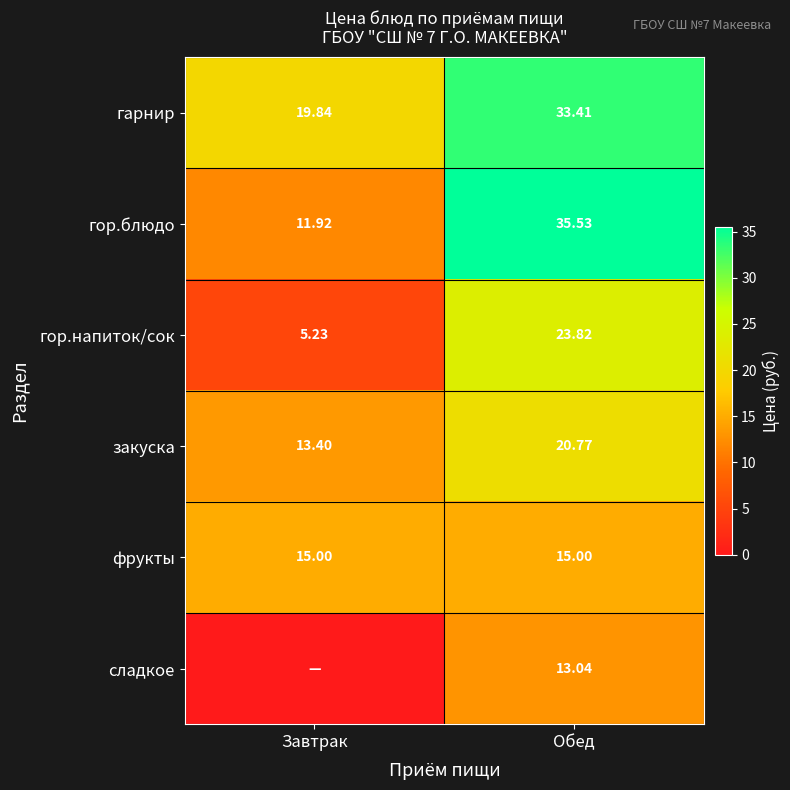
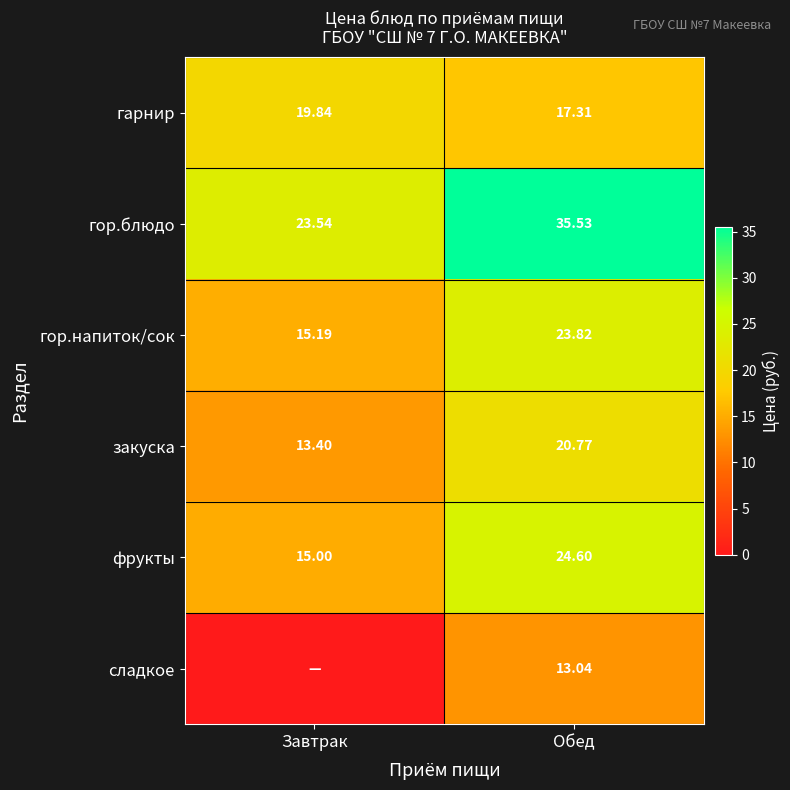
гарнир, Обед: 33.41 -> 17.31
гор.блюдо, Завтрак: 11.92 -> 23.54
гор.напиток/сок, Завтрак: 5.23 -> 15.19
фрукты, Обед: 15.00 -> 24.60
